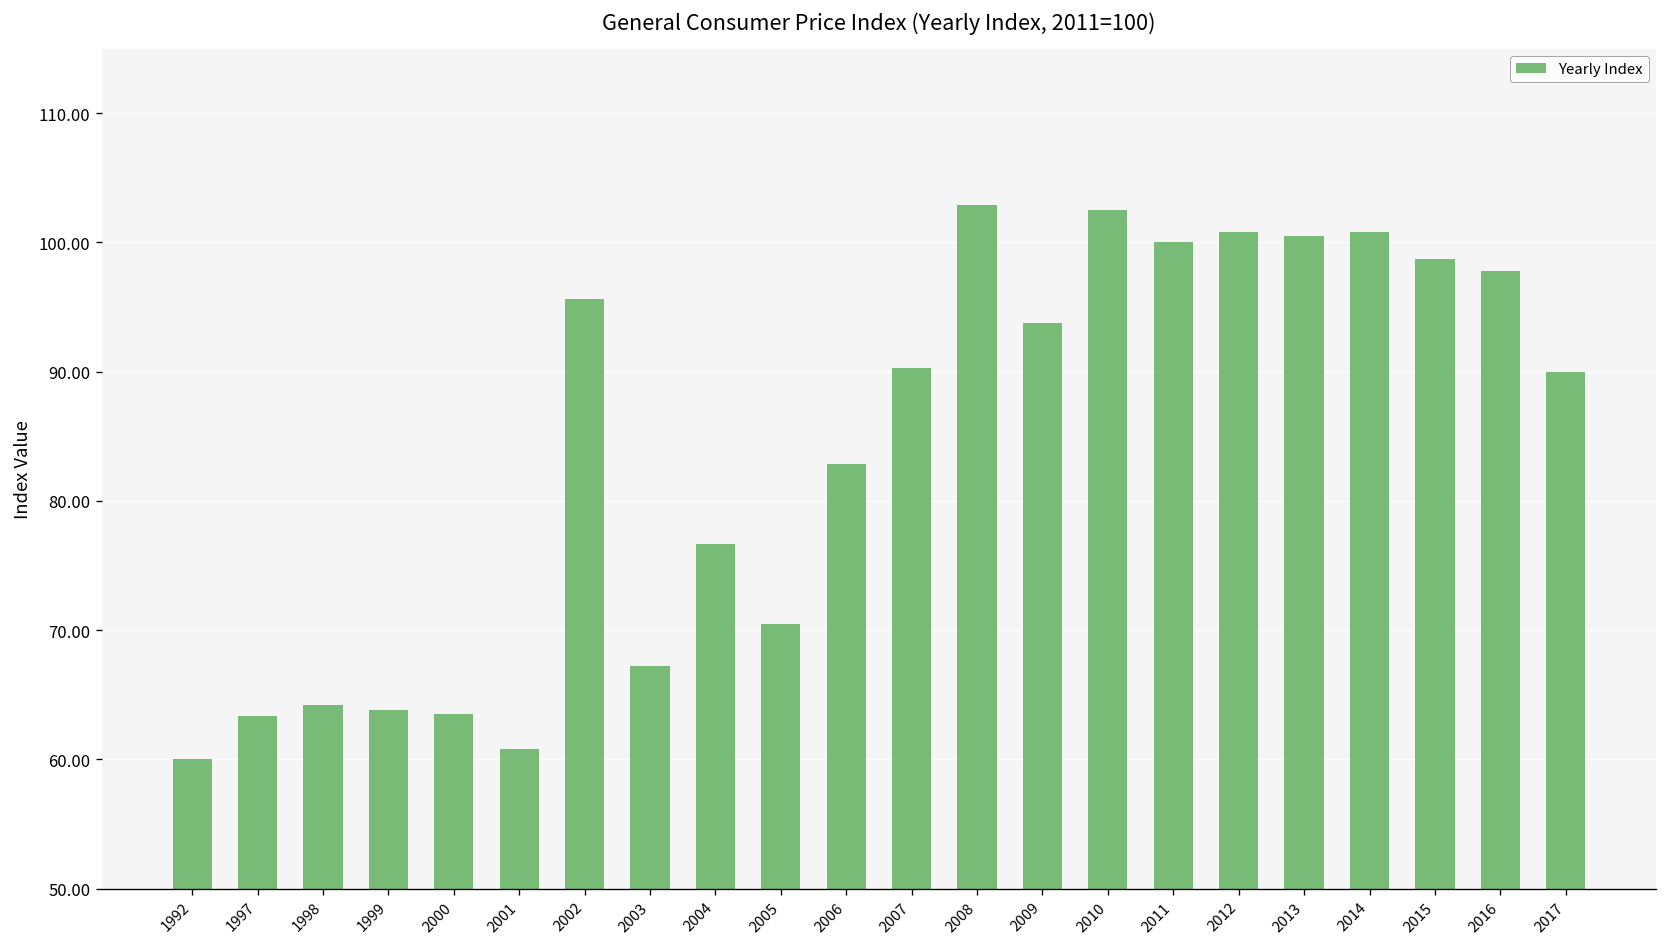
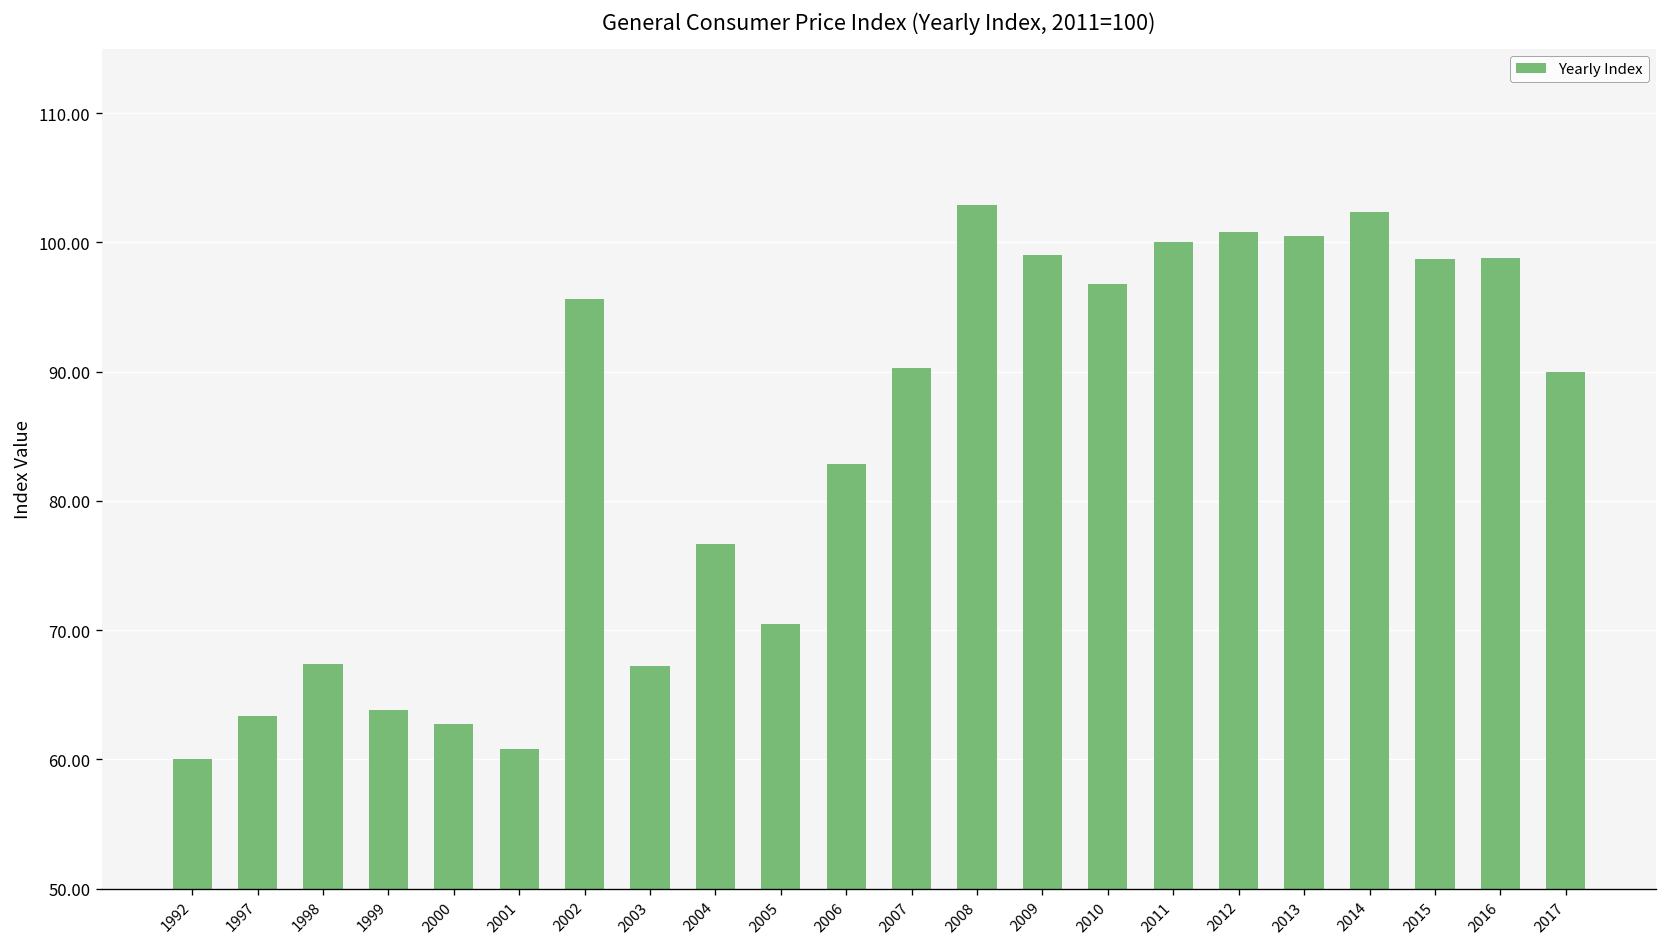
1998: 64.2 -> 67.4
2000: 63.5 -> 62.8
2009: 93.8 -> 99.0
2010: 102.5 -> 96.8
2014: 100.8 -> 102.3
2016: 97.8 -> 98.8
